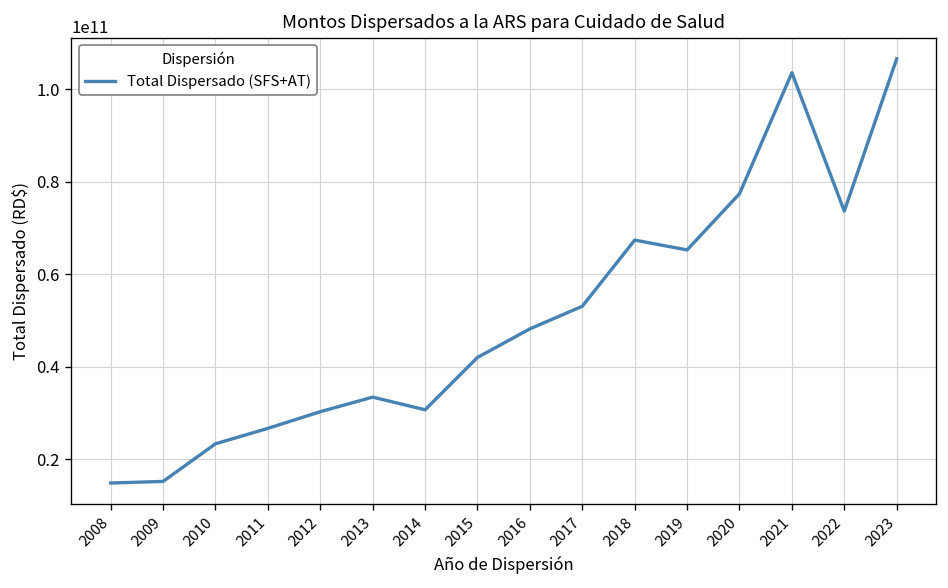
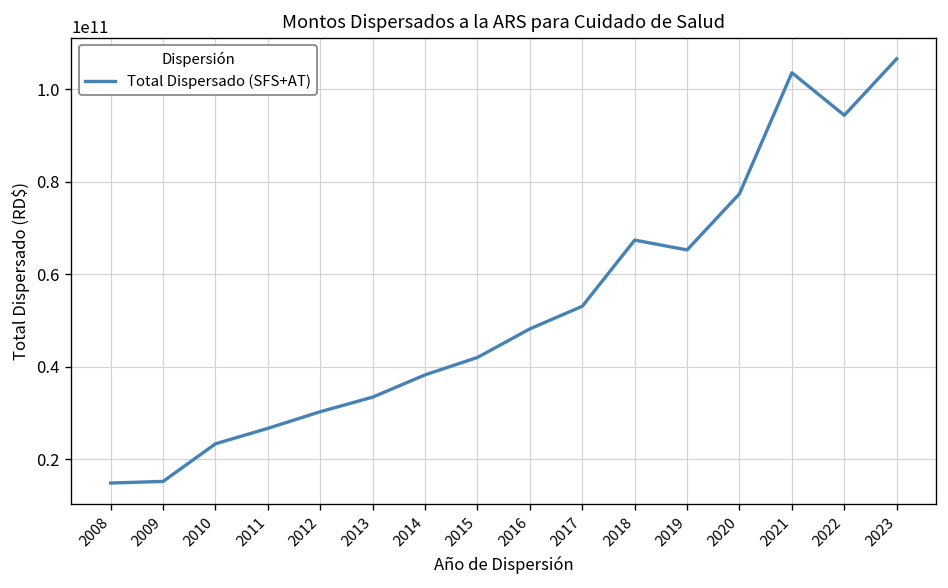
2014: 31000000000 -> 38000000000
2022: 74000000000 -> 94000000000
